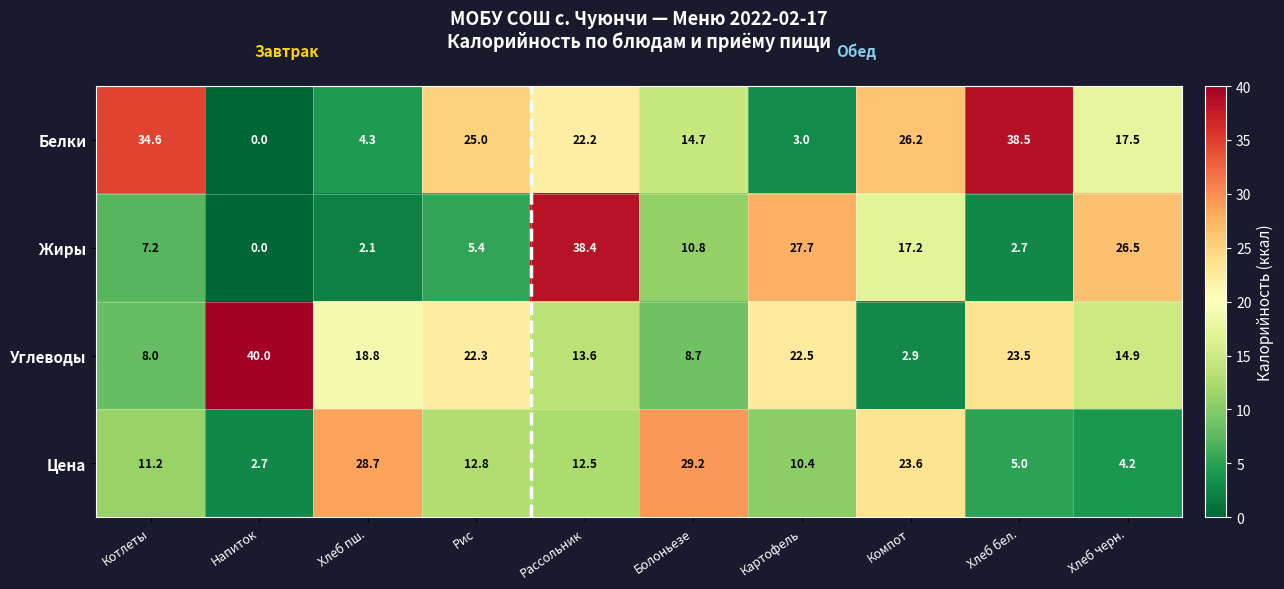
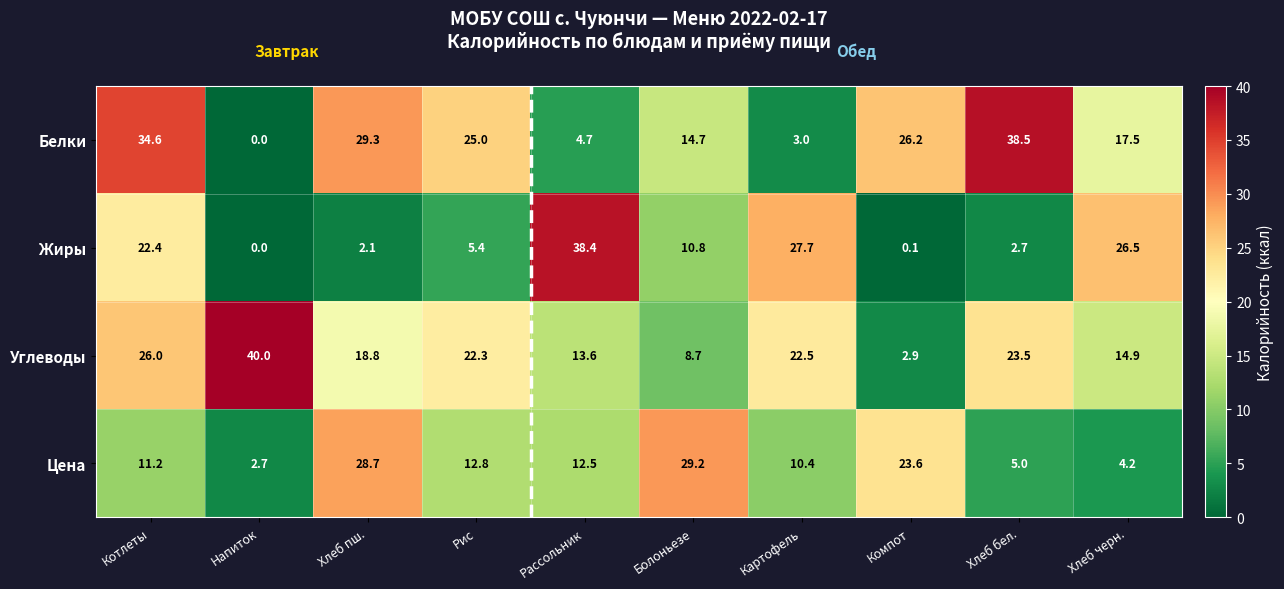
Белки, Хлеб пш.: 4.3 -> 29.3
Белки, Рассольник: 22.2 -> 4.7
Жиры, Котлеты: 7.2 -> 22.4
Жиры, Компот: 17.2 -> 0.1
Углеводы, Котлеты: 8.0 -> 26.0
